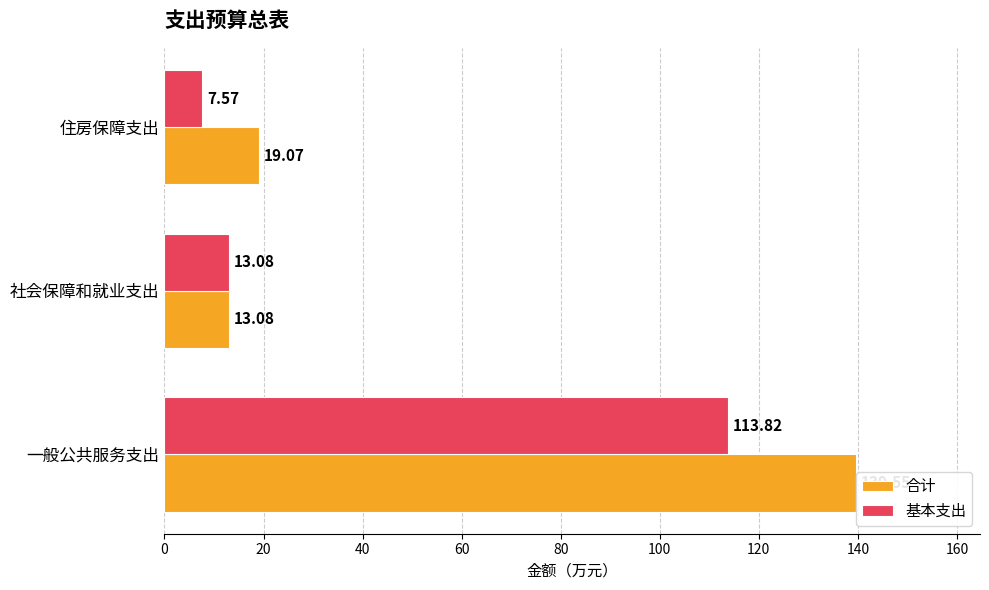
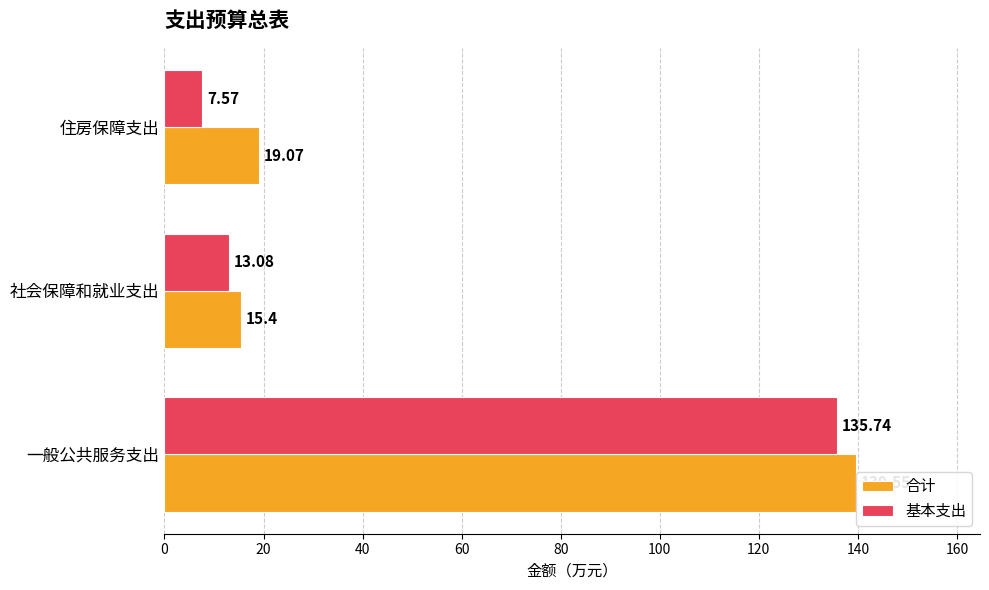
合计, 社会保障和就业支出: 13.08 -> 15.4
基本支出, 一般公共服务支出: 113.82 -> 135.74
